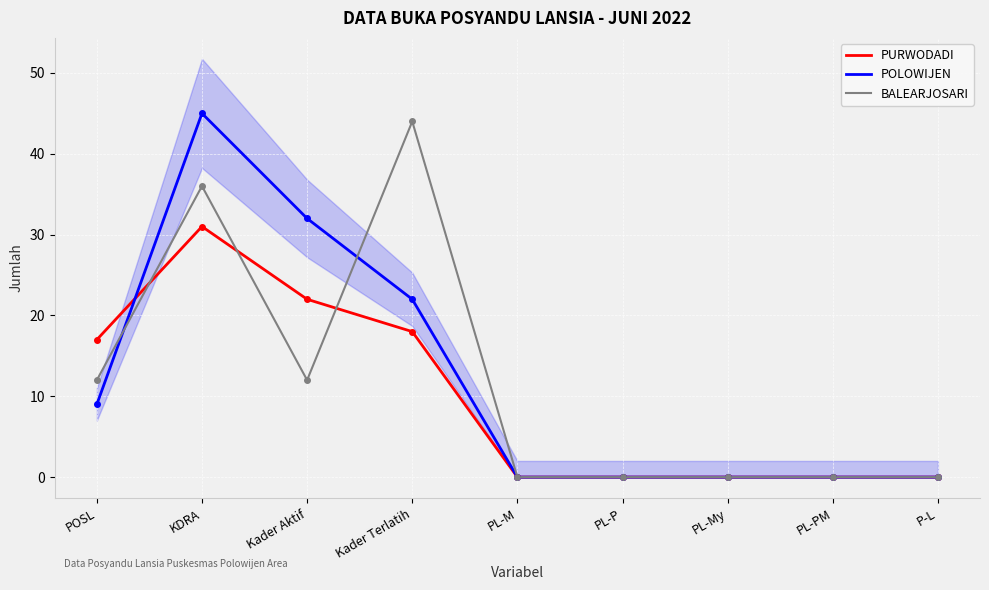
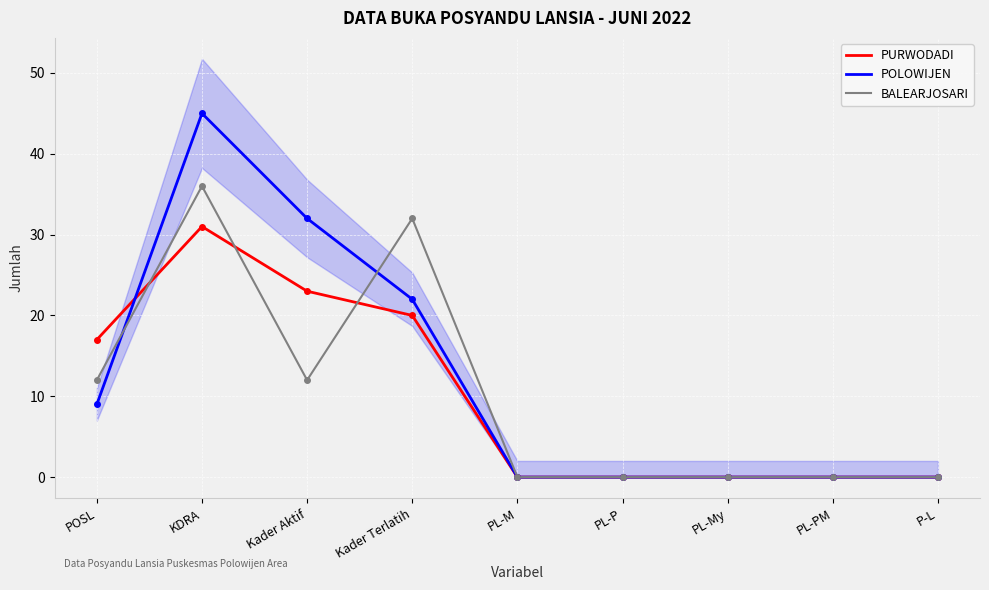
PURWODADI, Kader Aktif: 22 -> 23
PURWODADI, Kader Terlatih: 18 -> 20
BALEARJOSARI, Kader Terlatih: 44 -> 32
